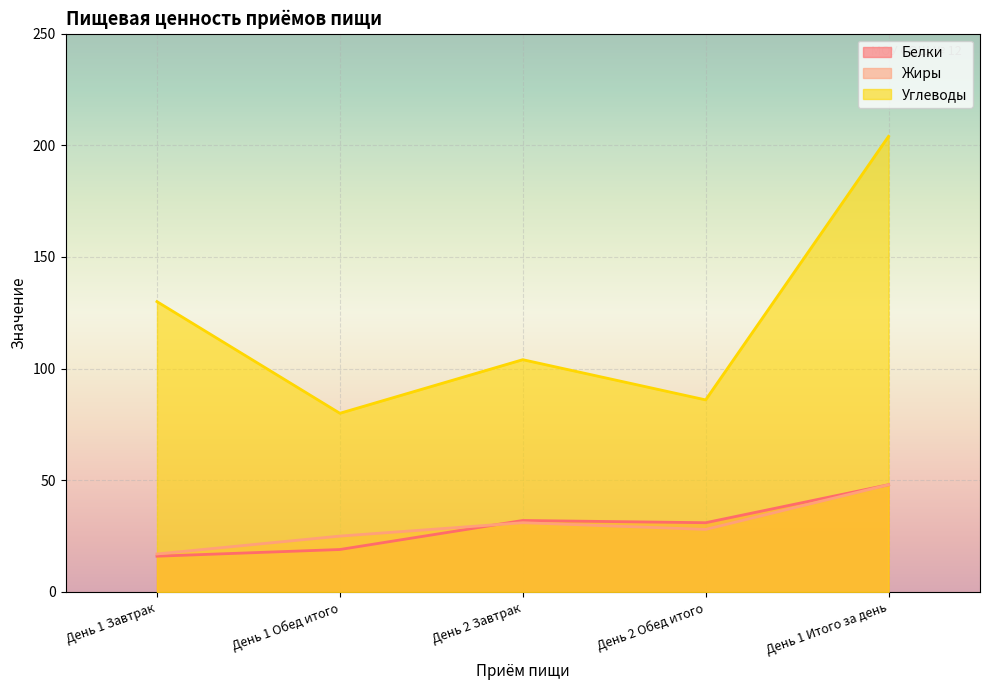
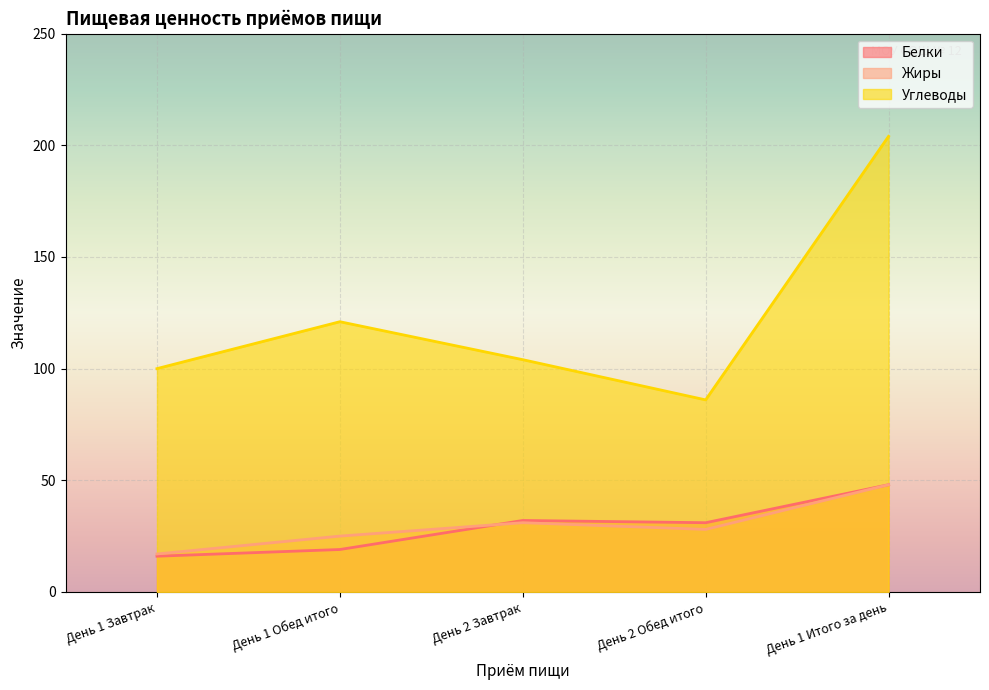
Углеводы, День 1 Завтрак: 130 -> 100
Углеводы, День 1 Обед итого: 80 -> 121
